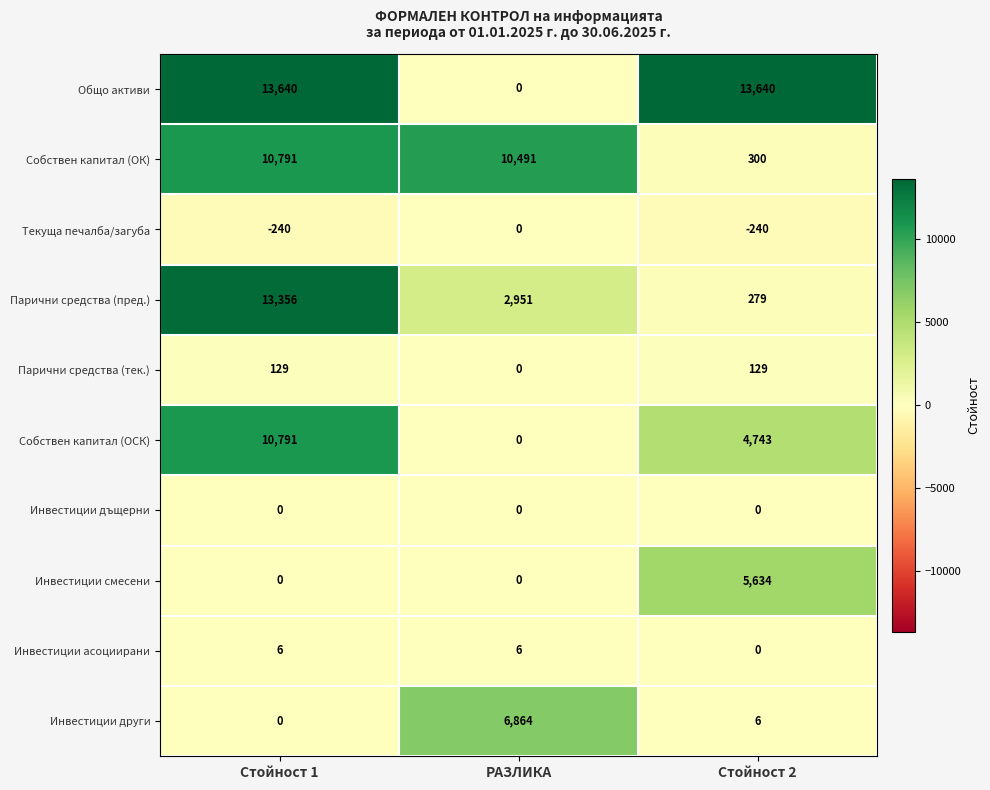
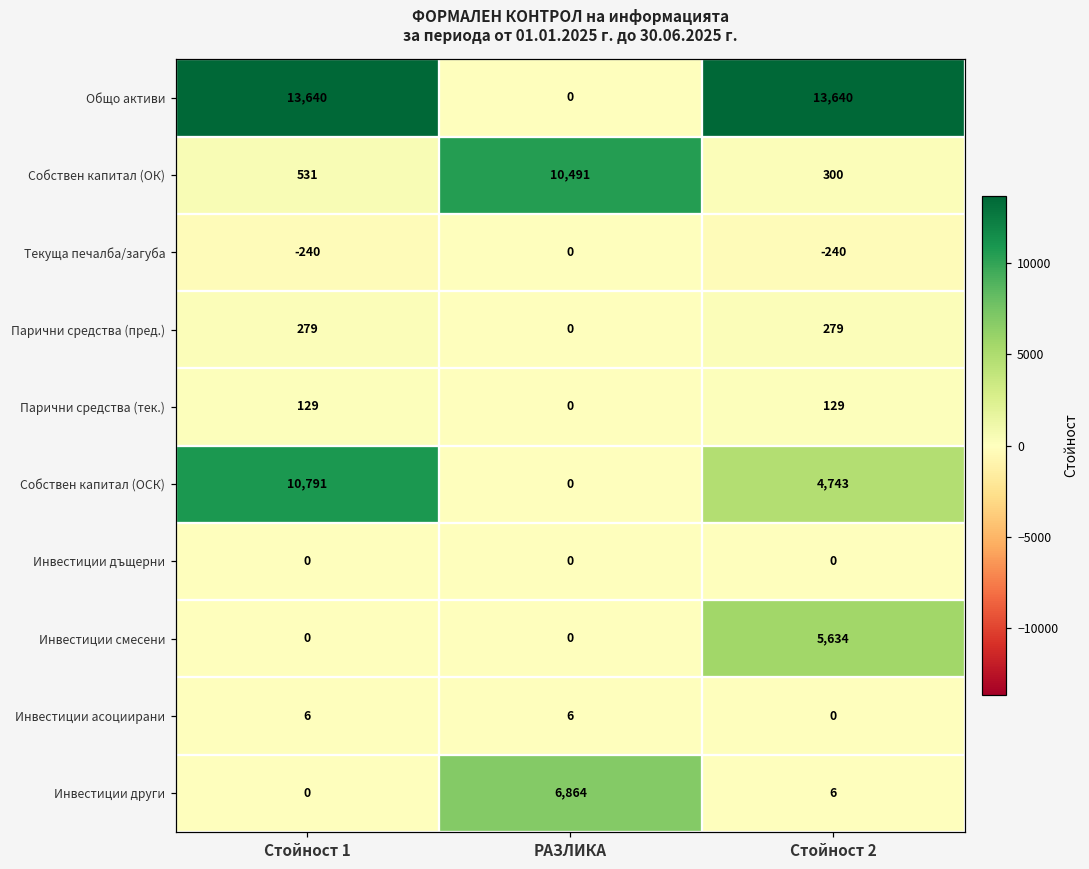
Собствен капитал (ОК), Стойност 1: 10,791 -> 531
Парични средства (пред.), Стойност 1: 13,356 -> 279
Парични средства (пред.), РАЗЛИКА: 2,951 -> 0
